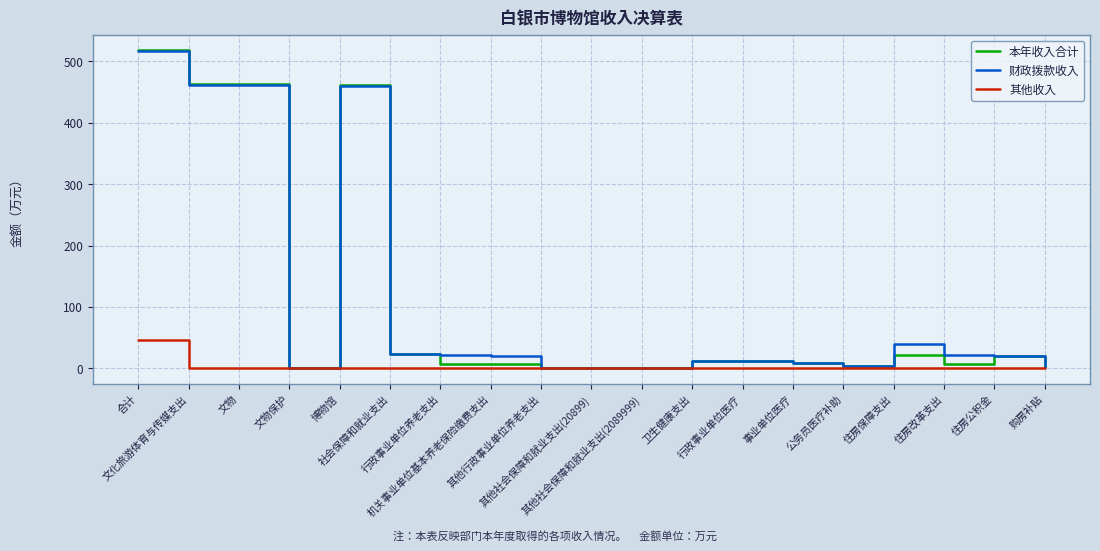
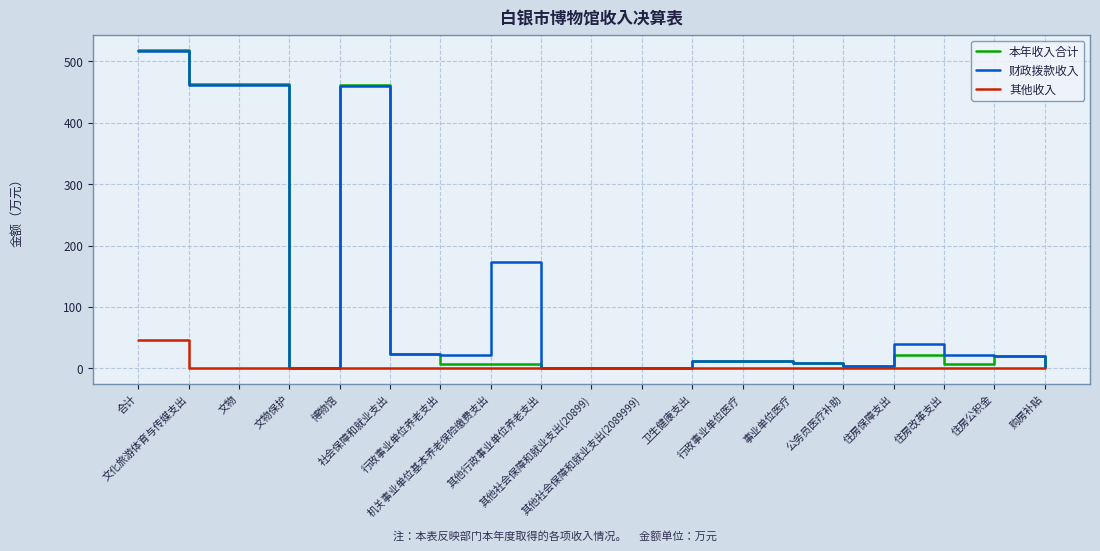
财政拨款收入, 机关事业单位基本养老保险缴费支出: 20 -> 170
